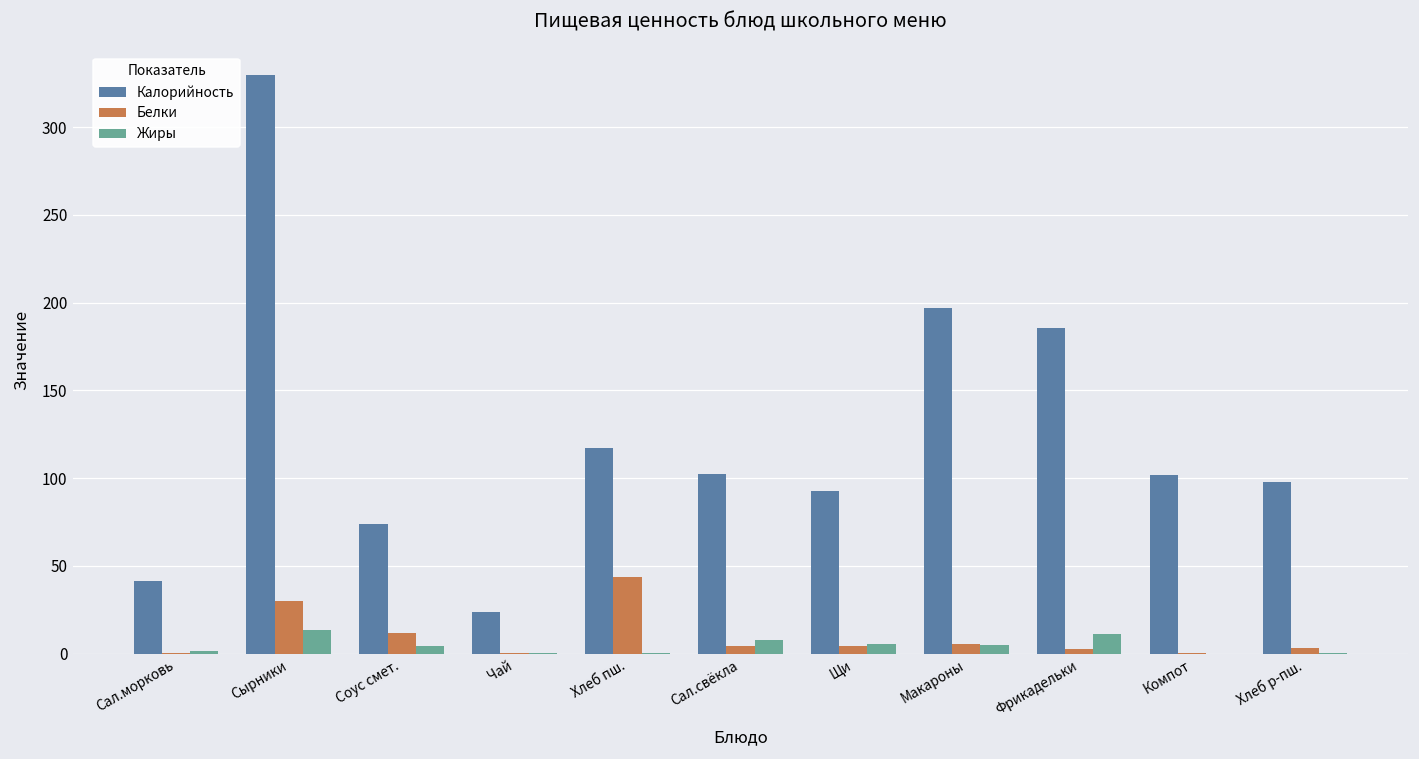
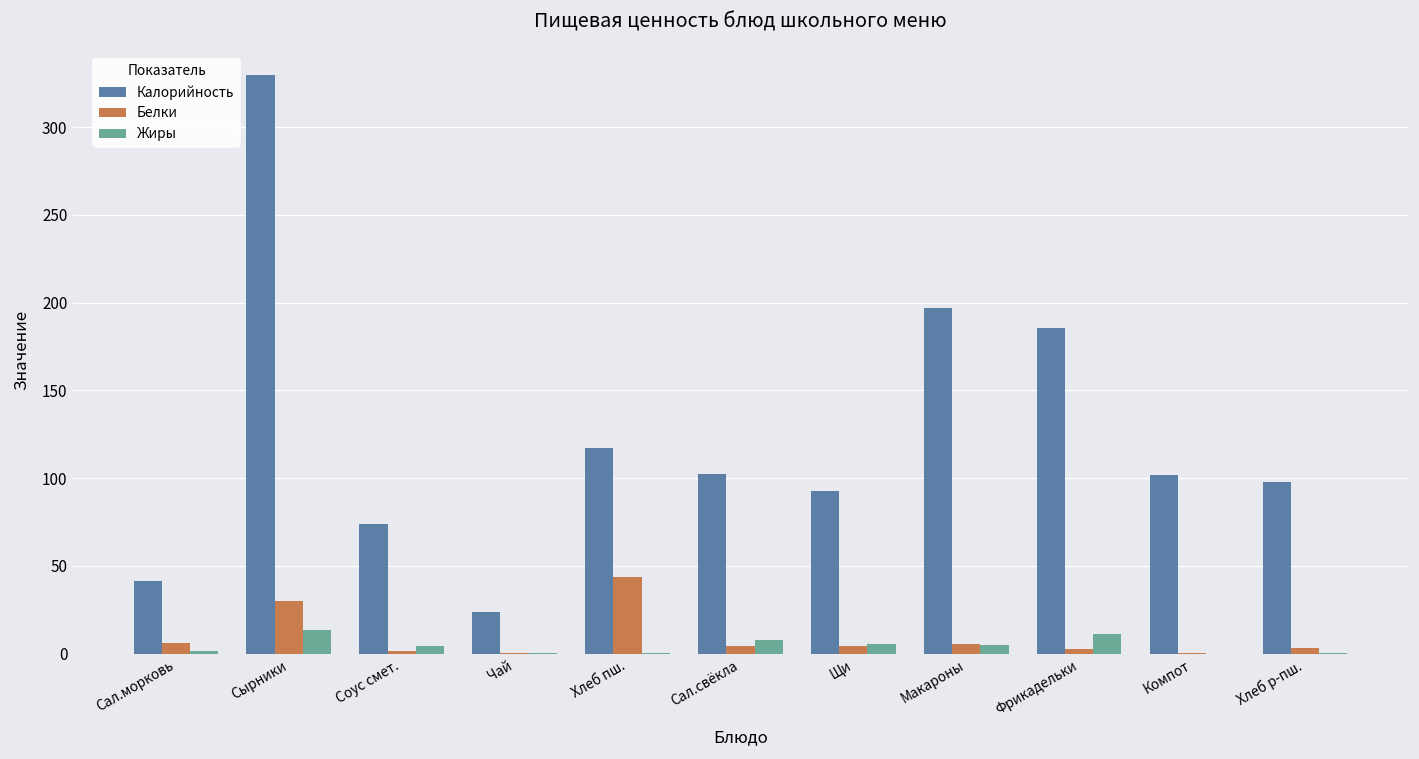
Белки, Сал.морковь: 1 -> 6
Белки, Соус смет.: 12 -> 2
